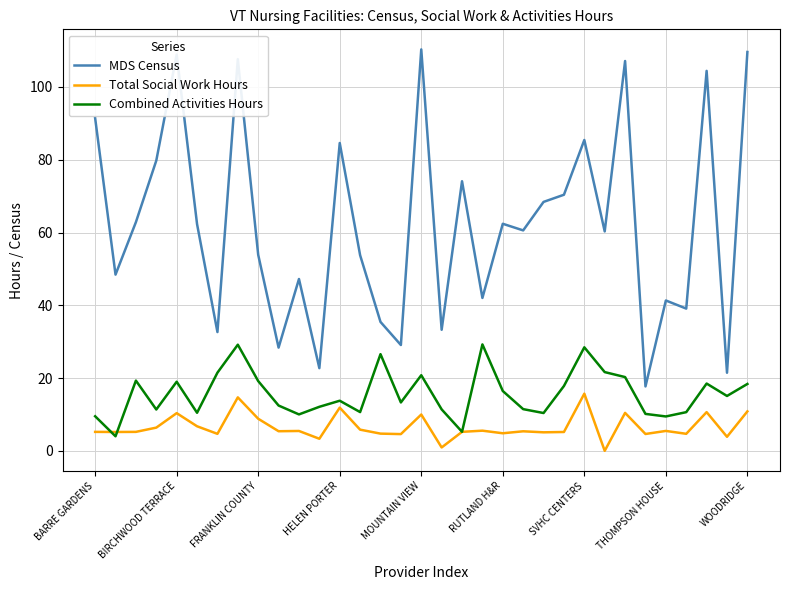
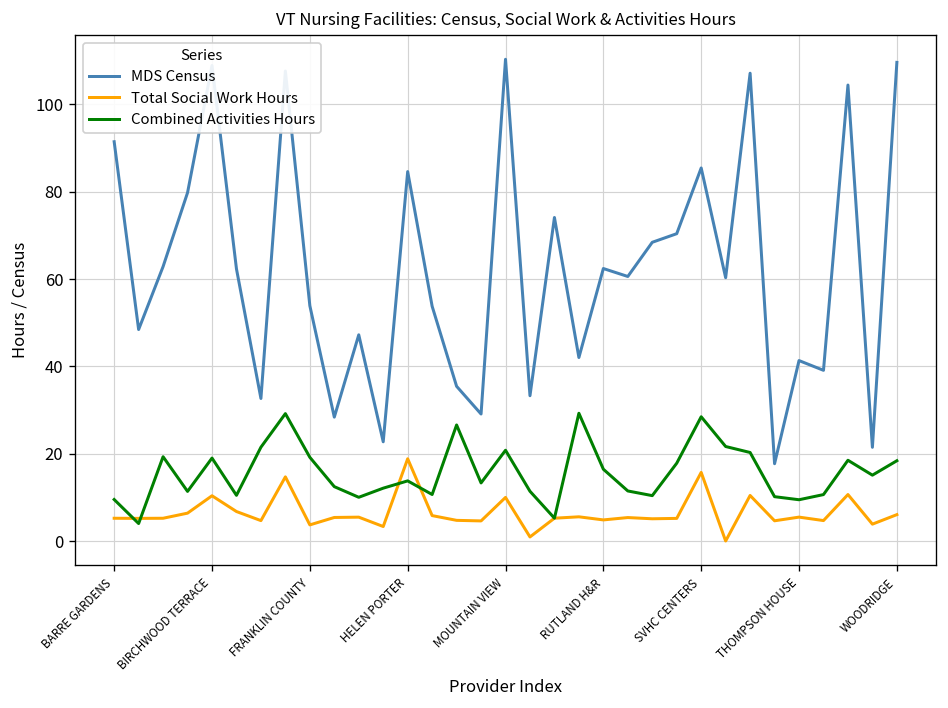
Total Social Work Hours, FRANKLIN COUNTY: 9 -> 4
Total Social Work Hours, HELEN PORTER: 12 -> 19
Total Social Work Hours, WOODRIDGE: 11 -> 6
